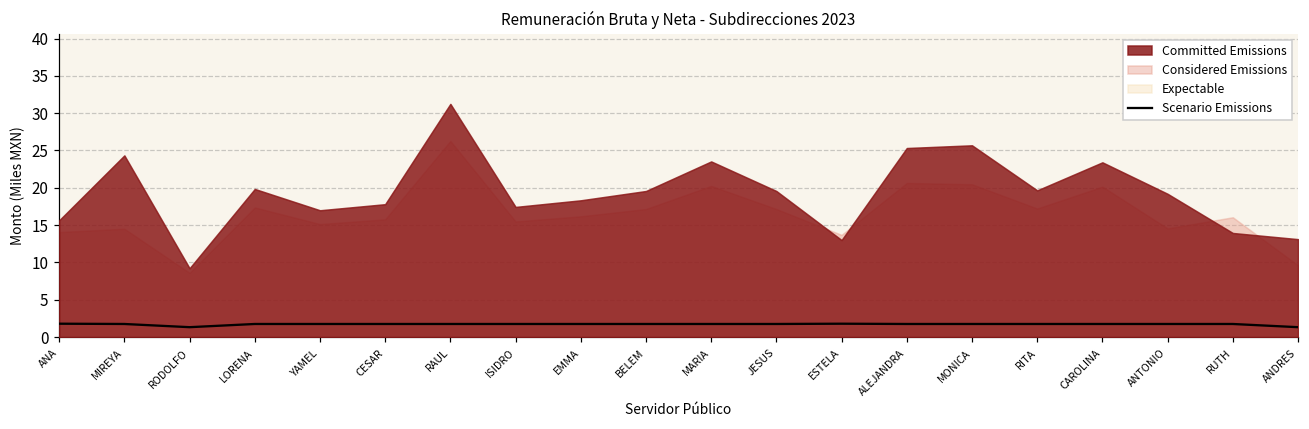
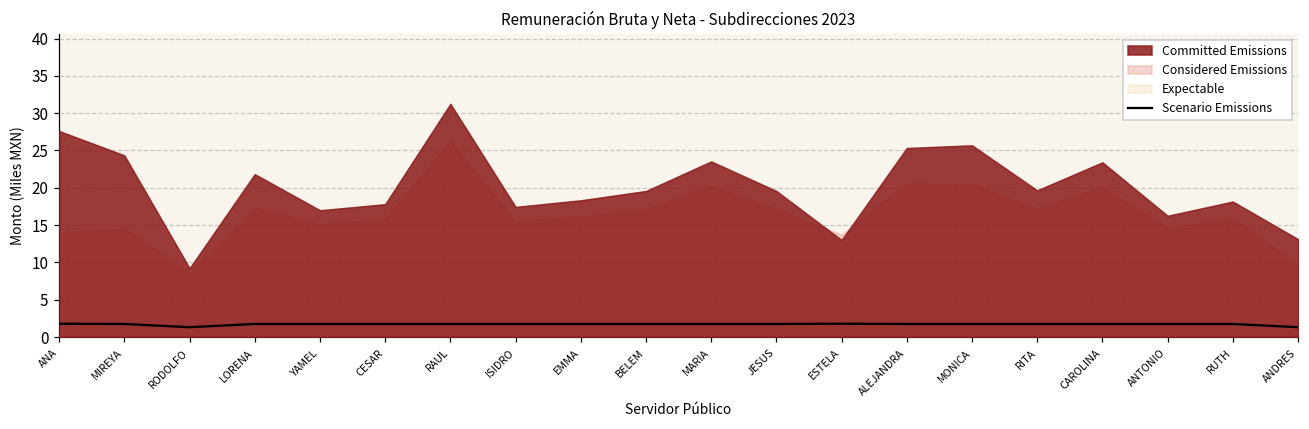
Committed Emissions, ANA: 16 -> 28
Committed Emissions, LORENA: 20 -> 22
Committed Emissions, ANTONIO: 19 -> 16
Committed Emissions, RUTH: 14 -> 18
